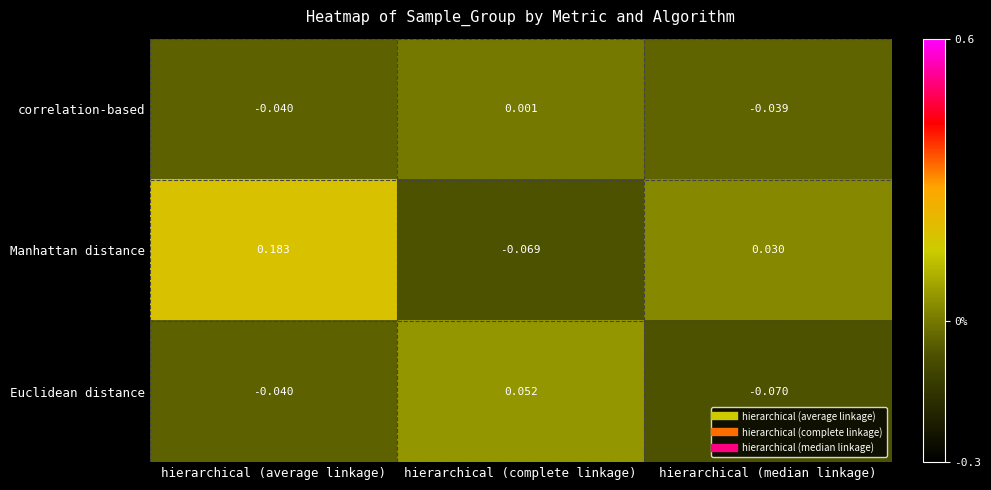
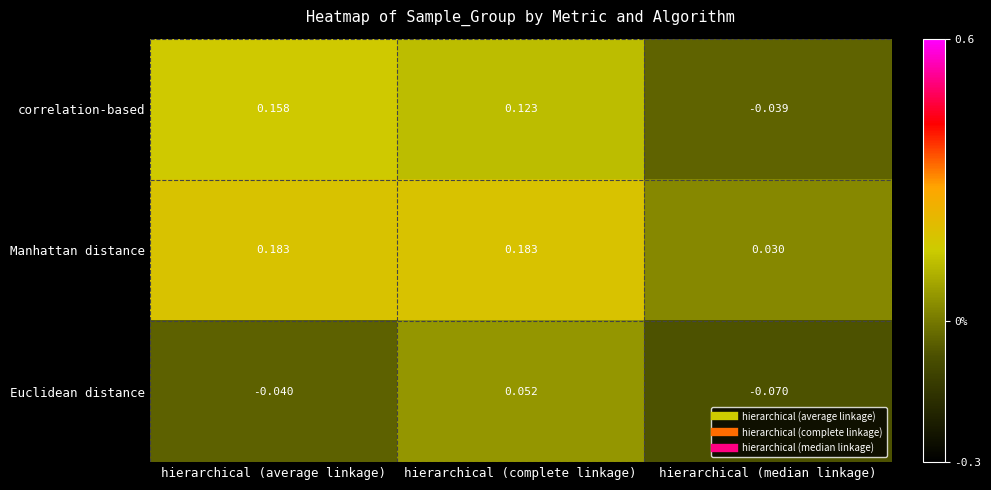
correlation-based, hierarchical (average linkage): -0.040 -> 0.158
correlation-based, hierarchical (complete linkage): 0.001 -> 0.123
Manhattan distance, hierarchical (complete linkage): -0.069 -> 0.183
